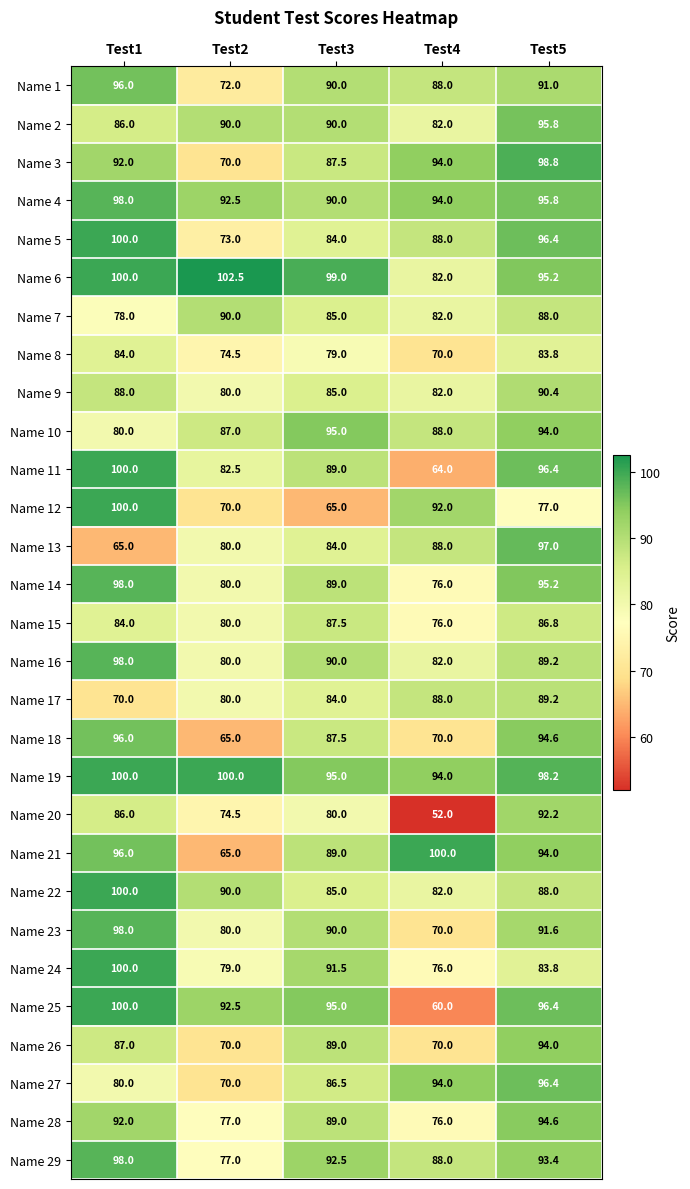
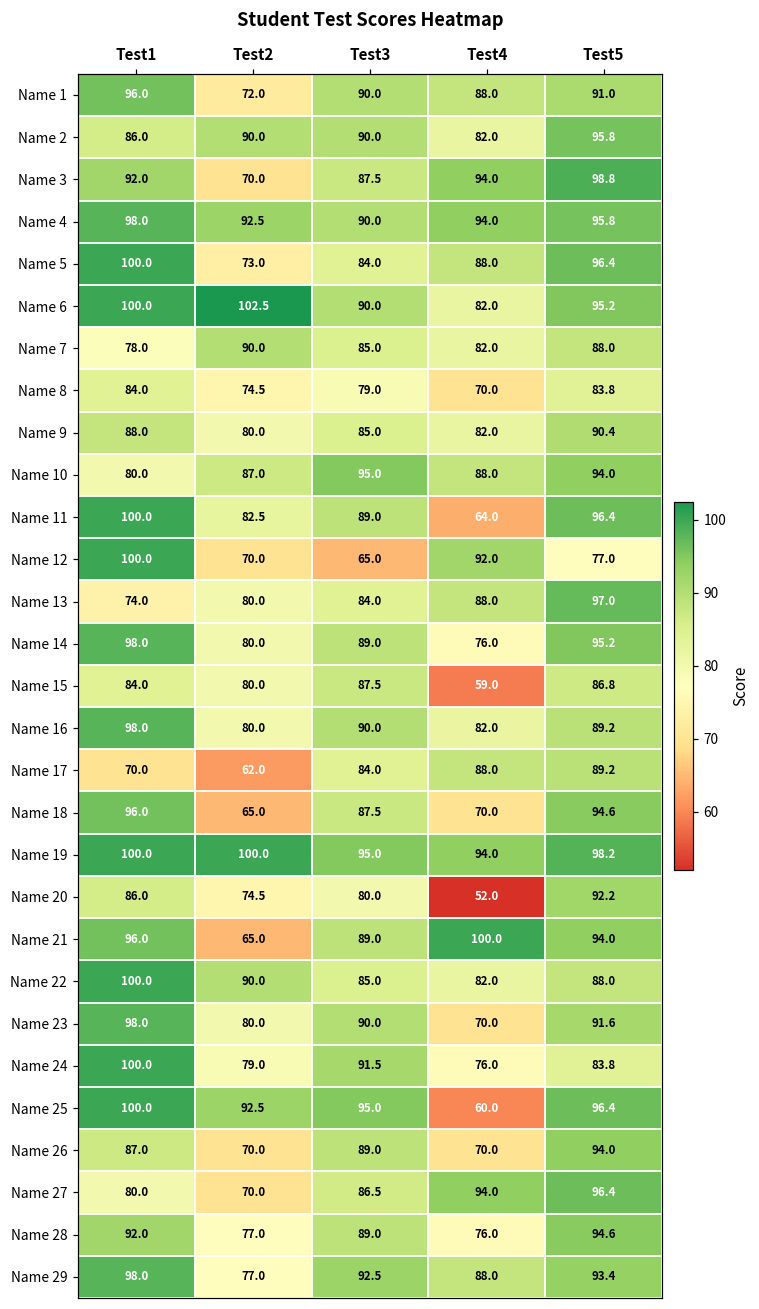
Name 6, Test3: 99.0 -> 90.0
Name 13, Test1: 65.0 -> 74.0
Name 15, Test4: 76.0 -> 59.0
Name 17, Test2: 80.0 -> 62.0
